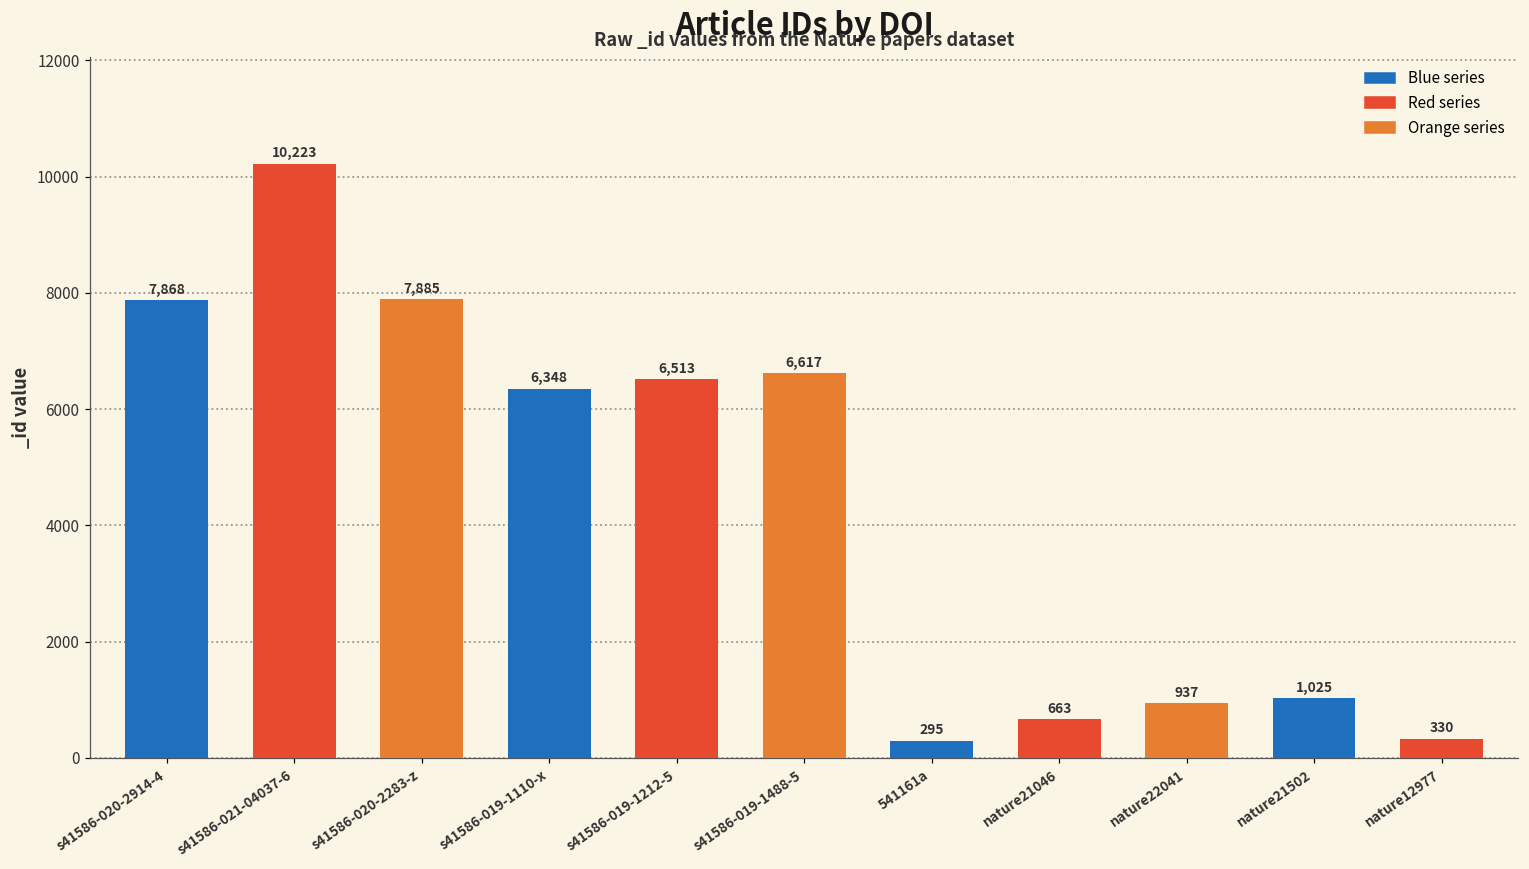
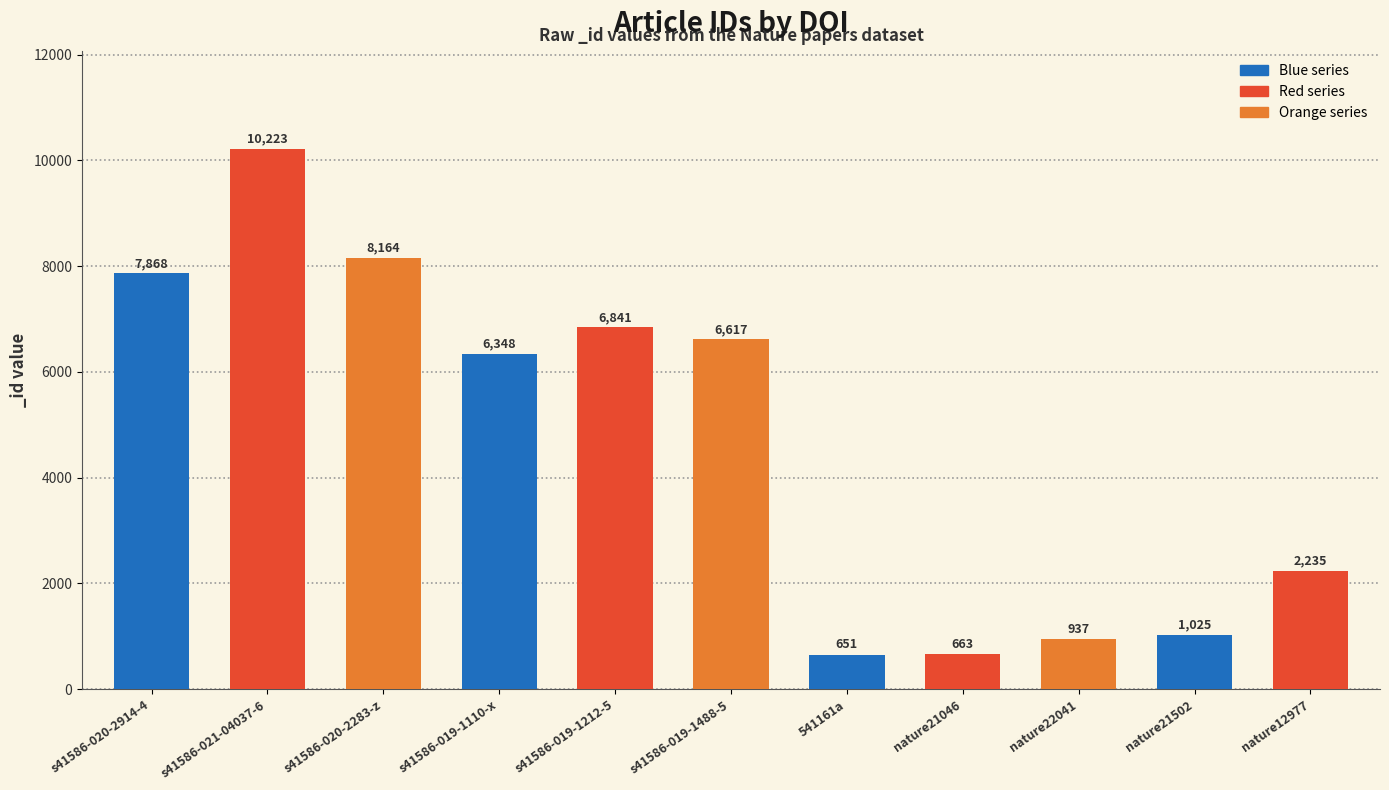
s41586-020-2283-z: 7,885 -> 8,164
s41586-019-1212-5: 6,513 -> 6,841
541161a: 295 -> 651
nature12977: 330 -> 2,235
